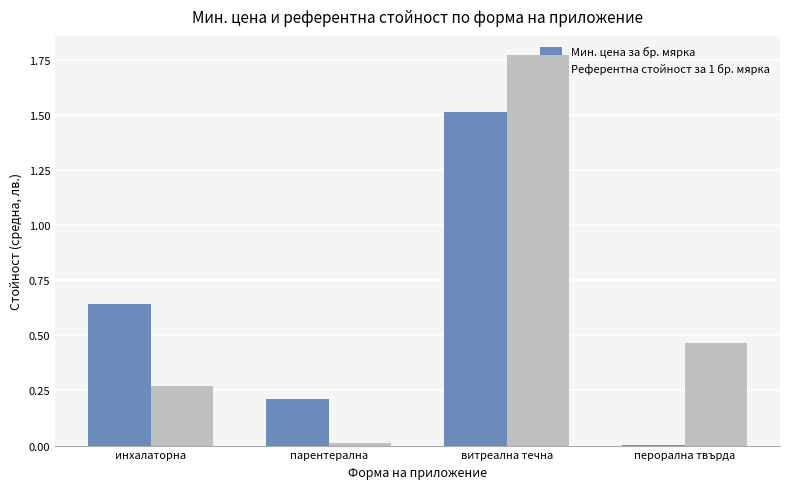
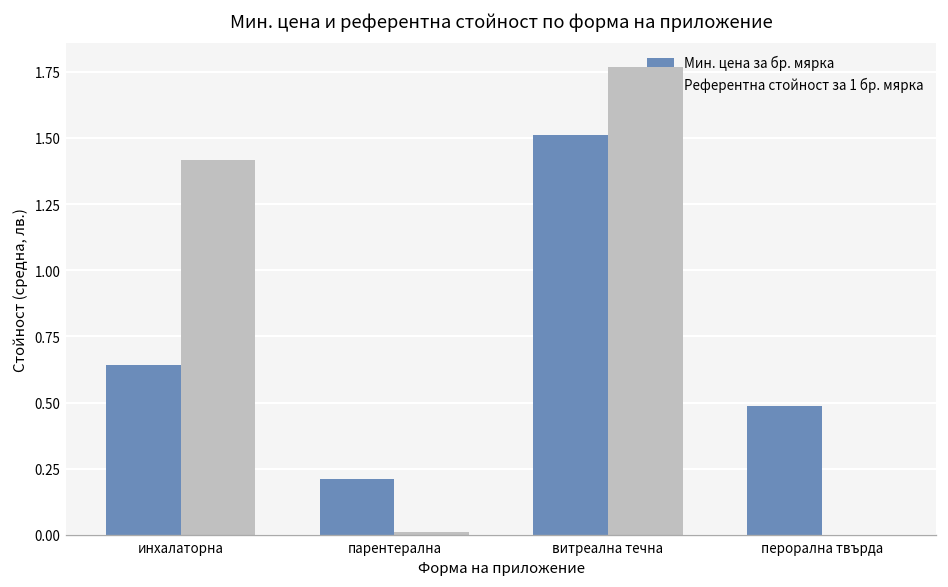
Референтна стойност за 1 бр. мярка, инхалаторна: 0.27 -> 1.42
Мин. цена за бр. мярка, перорална твърда: 0.00 -> 0.49
Референтна стойност за 1 бр. мярка, перорална твърда: 0.47 -> 0.00
